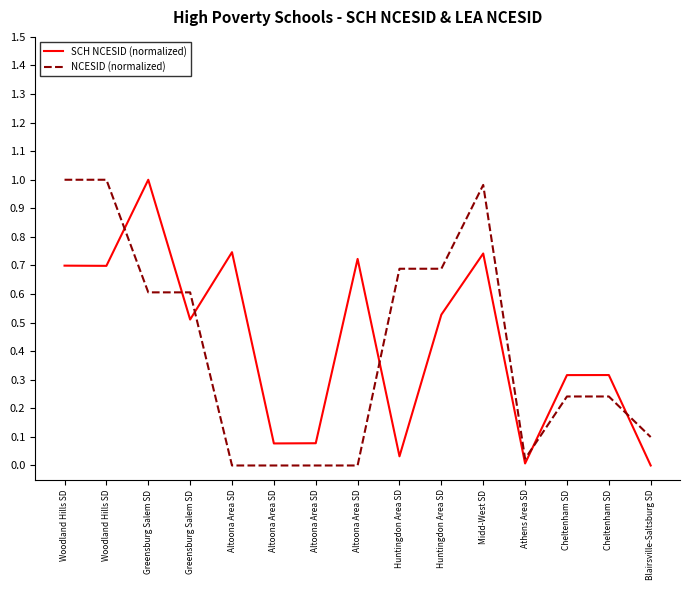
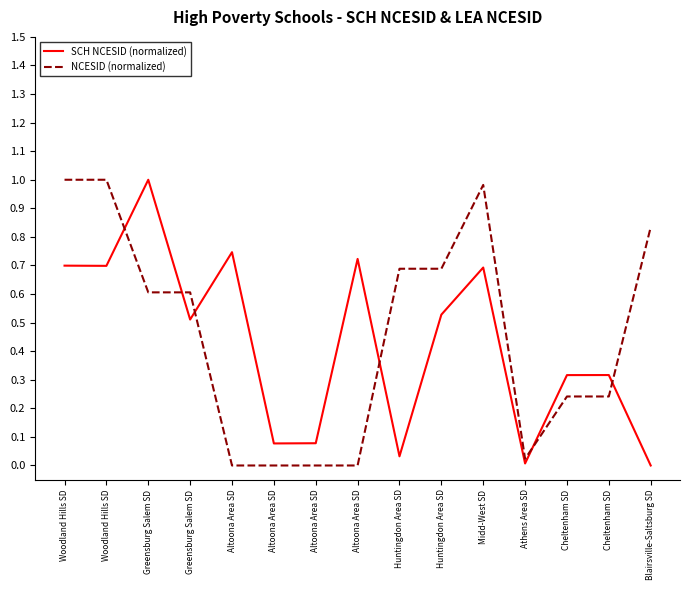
SCH NCESID (normalized), Midd-West SD: 0.74 -> 0.69
NCESID (normalized), Blairsville-Saltsburg SD: 0.10 -> 0.83
